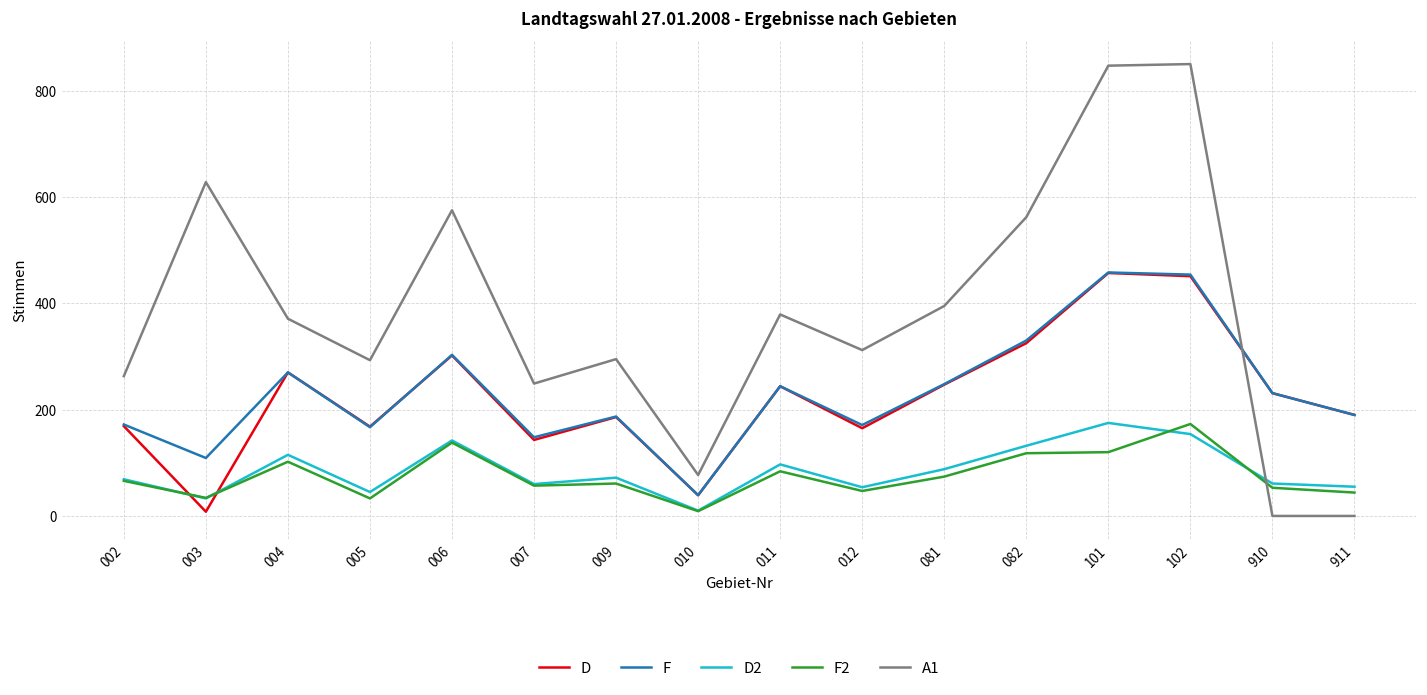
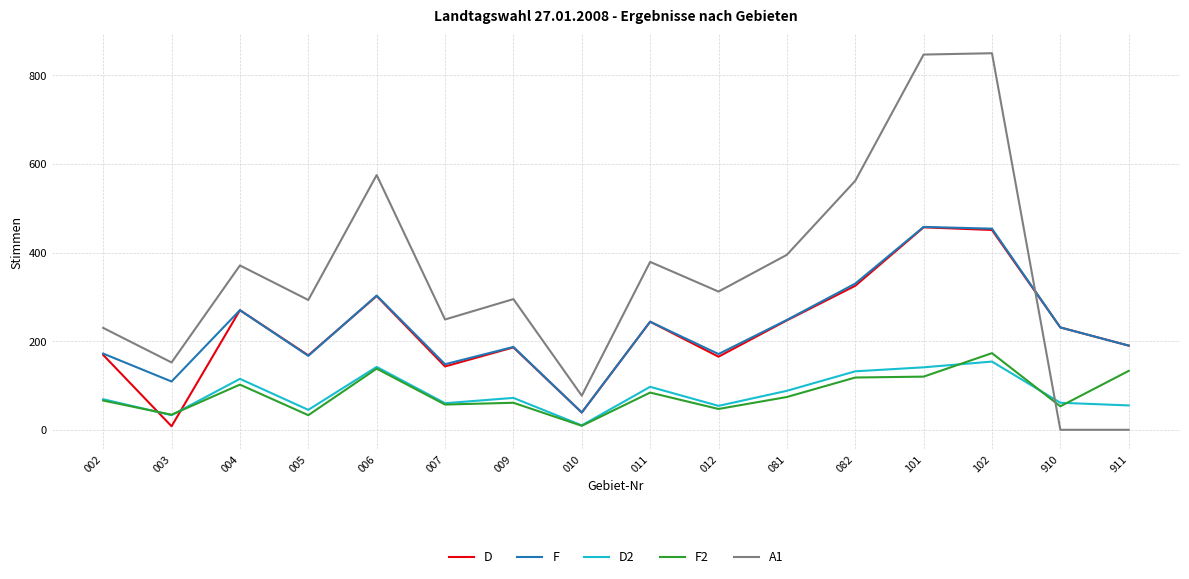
A1, 002: 260 -> 230
A1, 003: 630 -> 150
D2, 101: 180 -> 140
F2, 911: 40 -> 130
